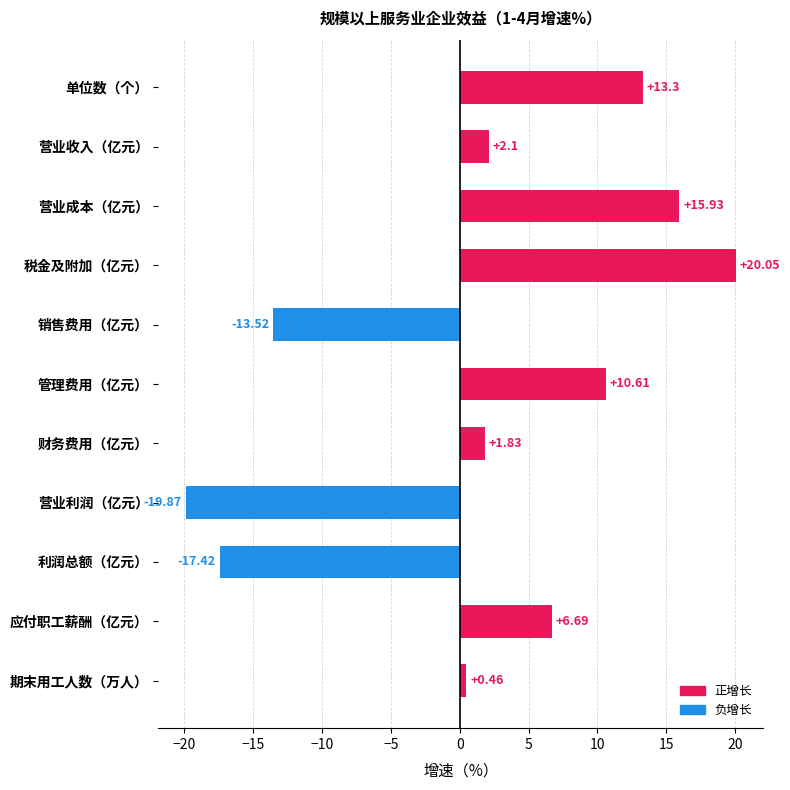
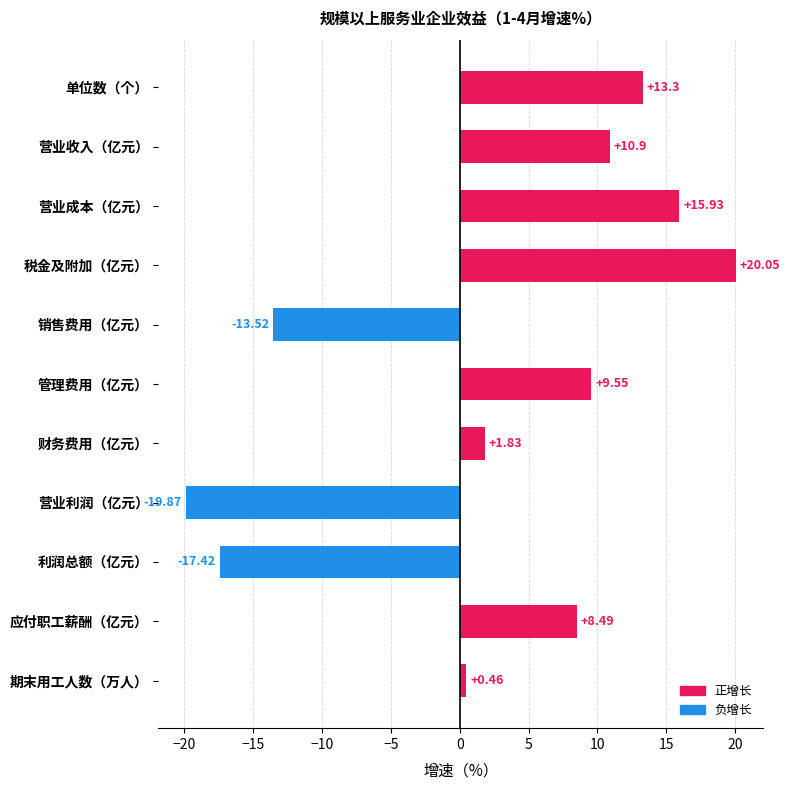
营业收入（亿元）: +2.1 -> +10.9
管理费用（亿元）: +10.61 -> +9.55
应付职工薪酬（亿元）: +6.69 -> +8.49
